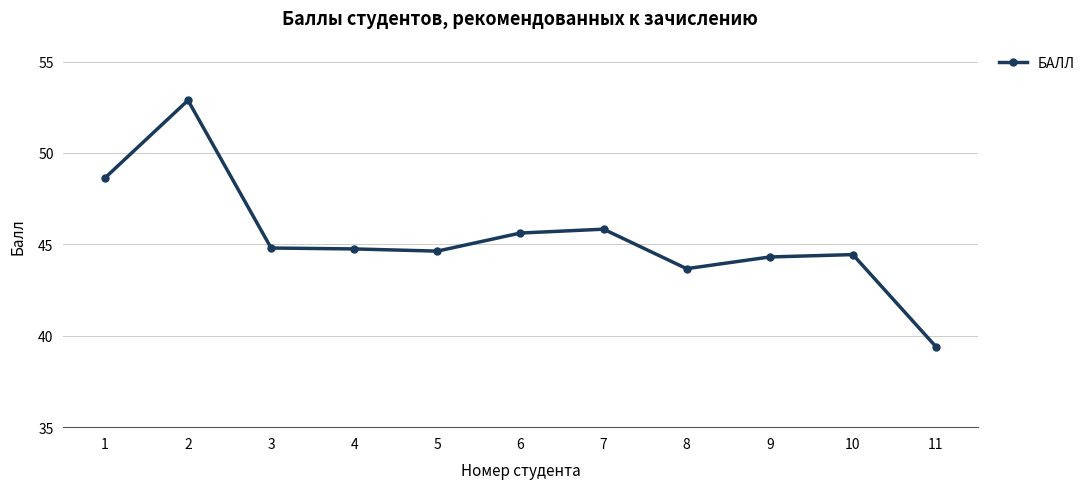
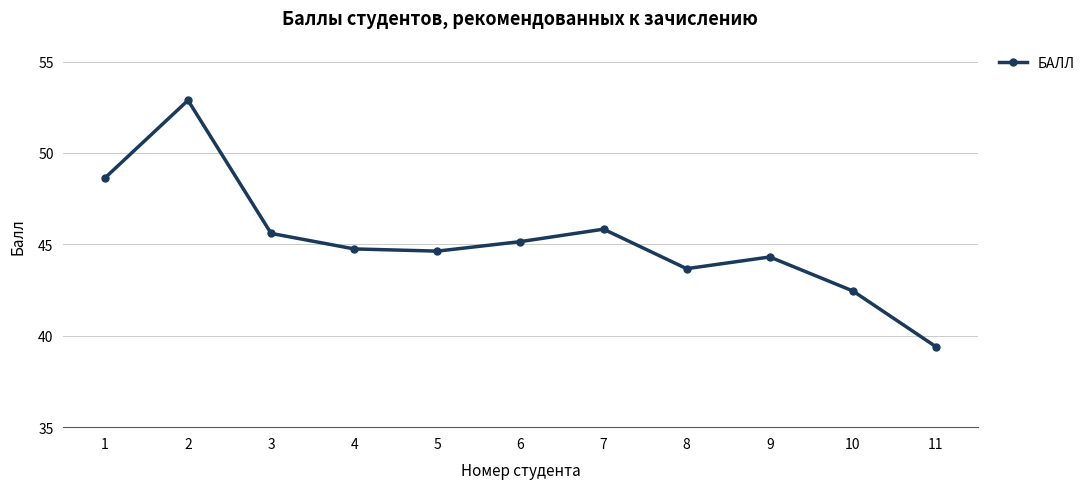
3: 44.8 -> 45.6
6: 45.6 -> 45.2
10: 44.4 -> 42.5
